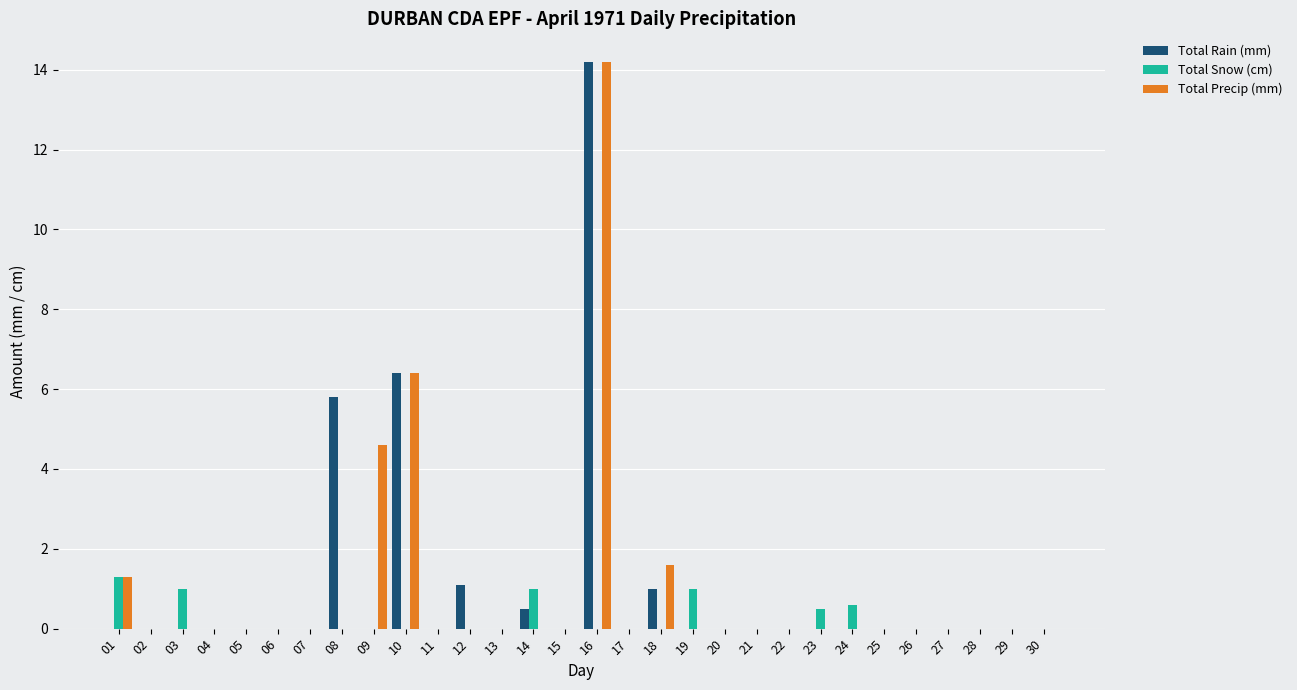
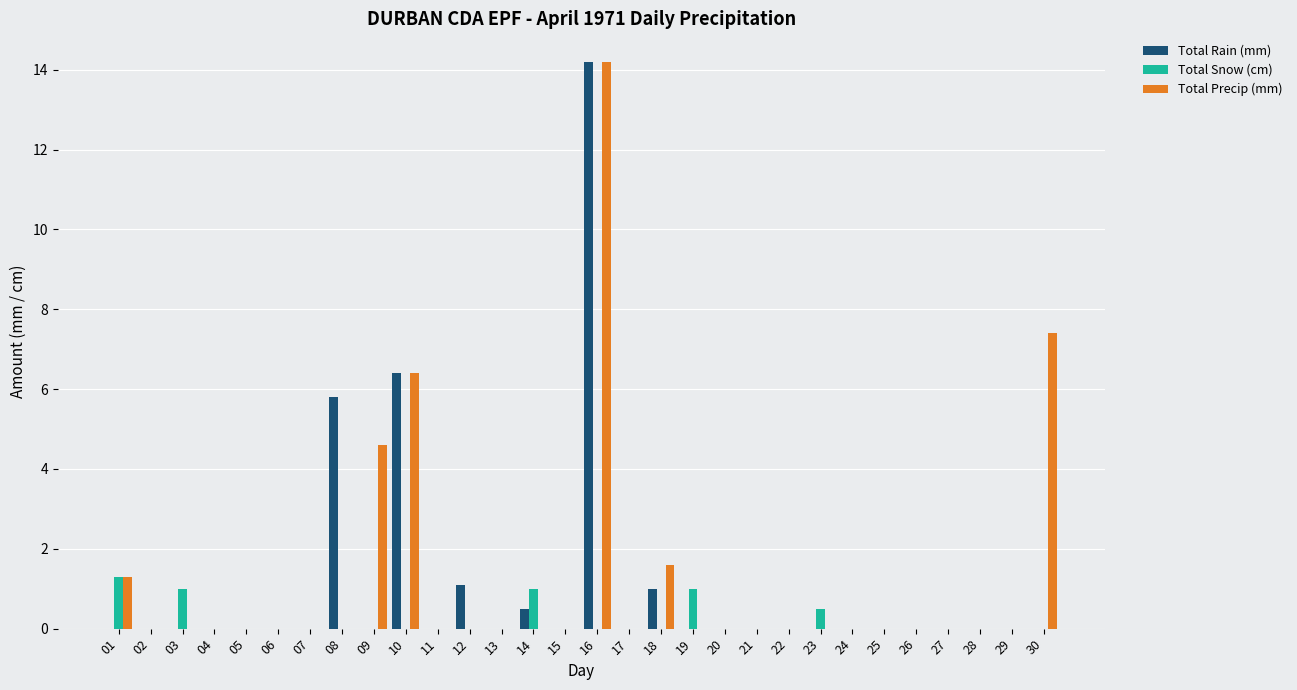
Total Snow (cm), 24: 0.6 -> 0.0
Total Precip (mm), 30: 0.0 -> 7.4
